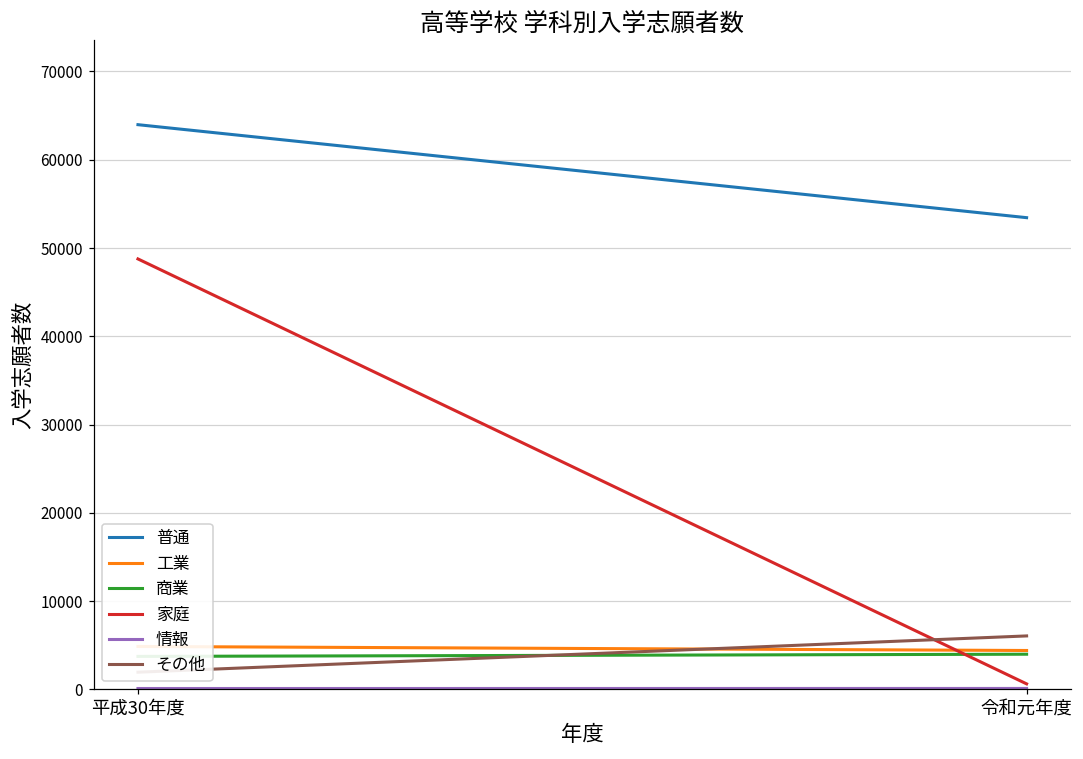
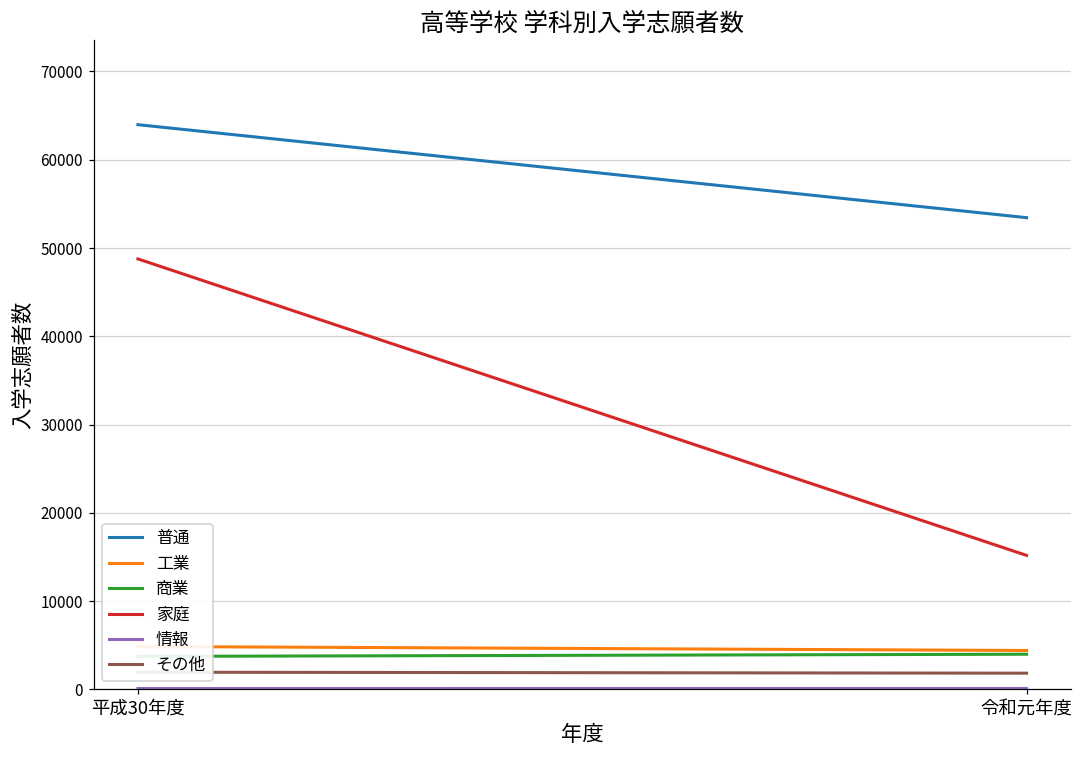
家庭, 令和元年度: 1000 -> 15000
その他, 令和元年度: 6000 -> 2000
